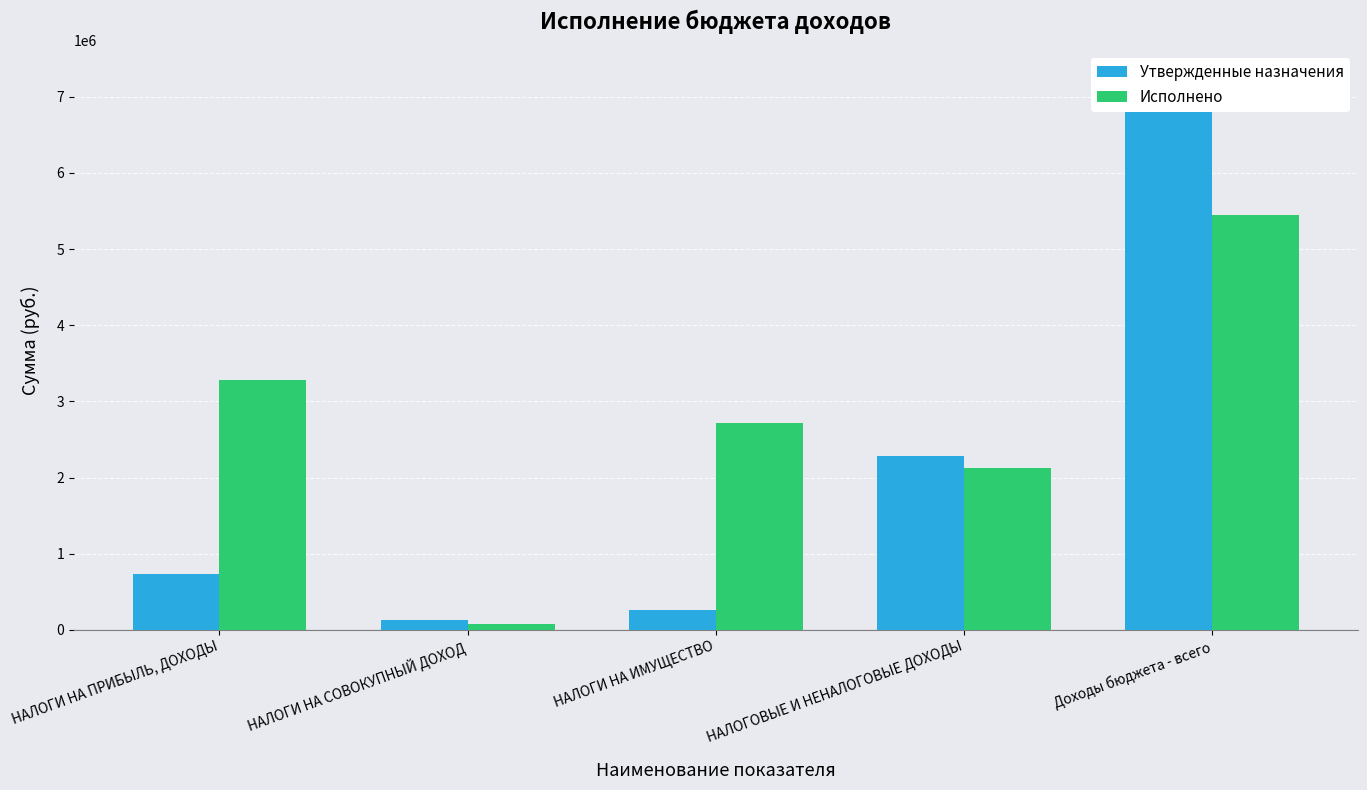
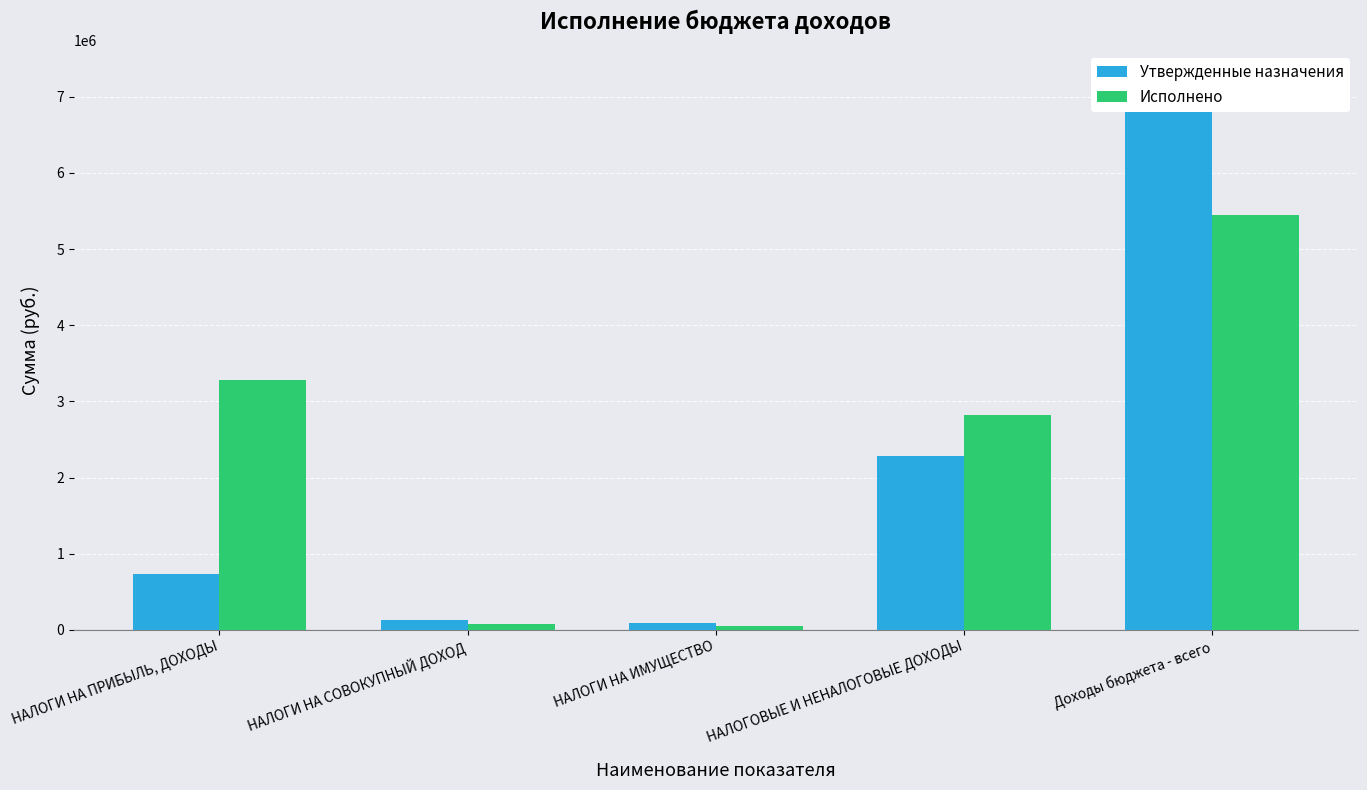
Утвержденные назначения, НАЛОГИ НА ИМУЩЕСТВО: 300000 -> 100000
Исполнено, НАЛОГИ НА ИМУЩЕСТВО: 2700000 -> 100000
Исполнено, НАЛОГОВЫЕ И НЕНАЛОГОВЫЕ ДОХОДЫ: 2100000 -> 2800000
